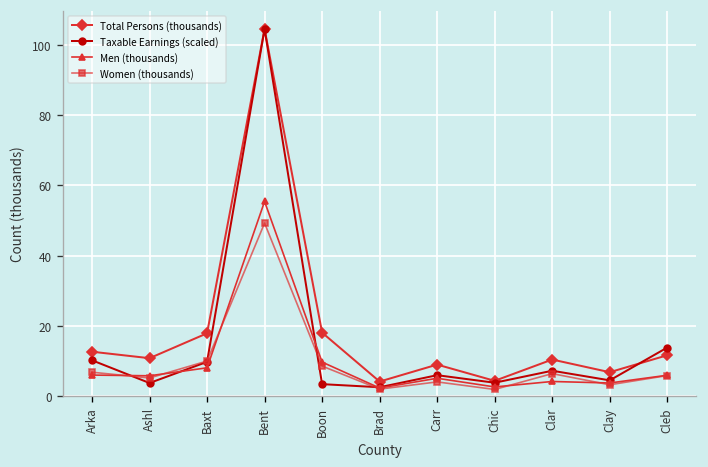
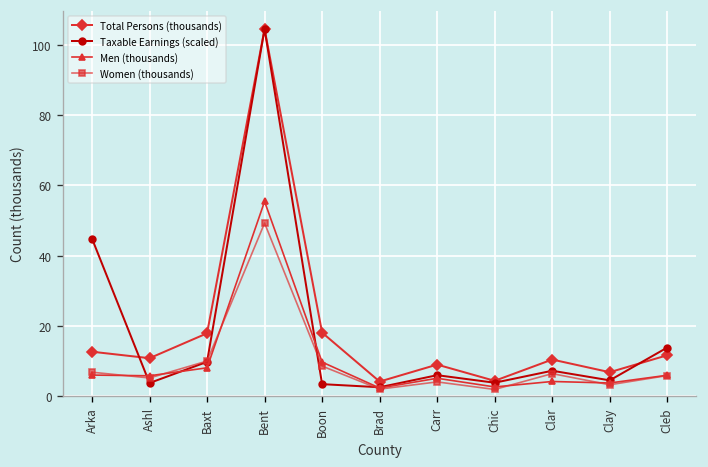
Taxable Earnings (scaled), Arka: 10 -> 45
